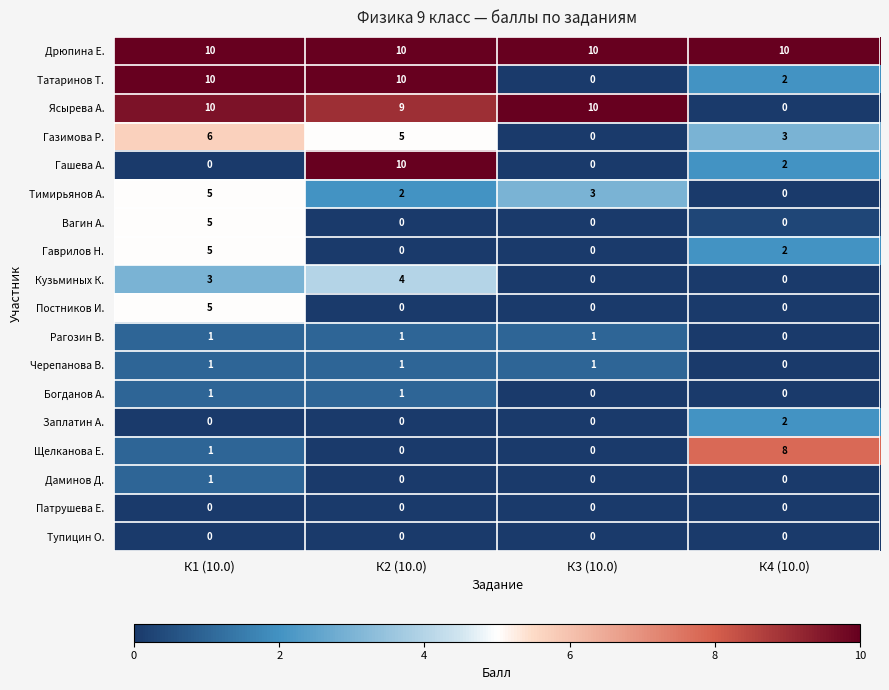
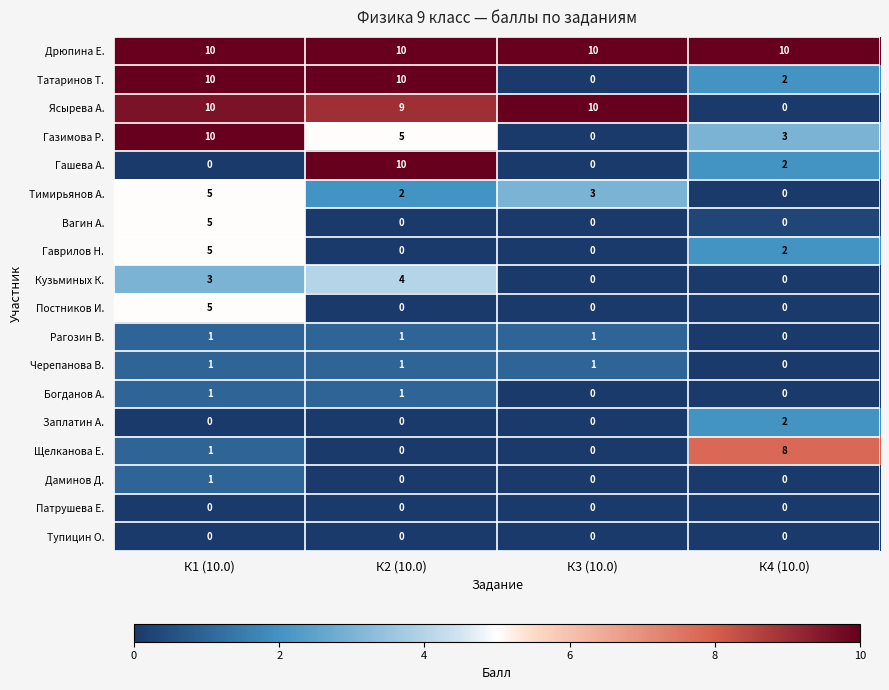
Газимова Р., К1 (10.0): 6 -> 10
